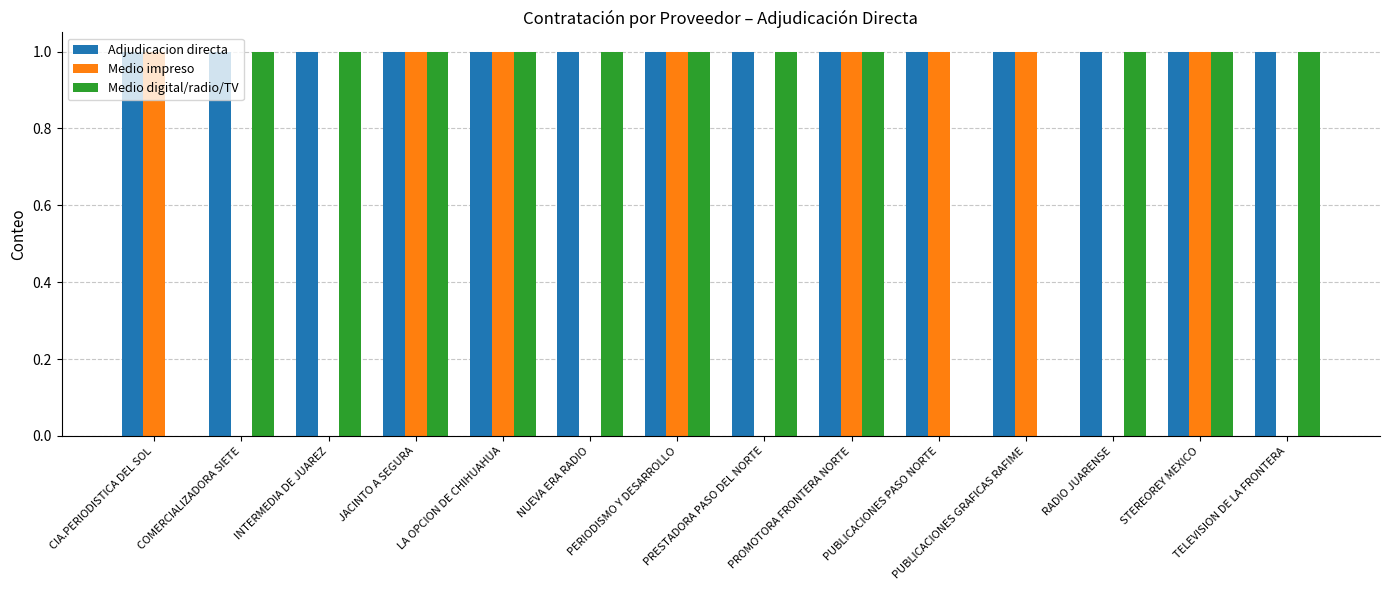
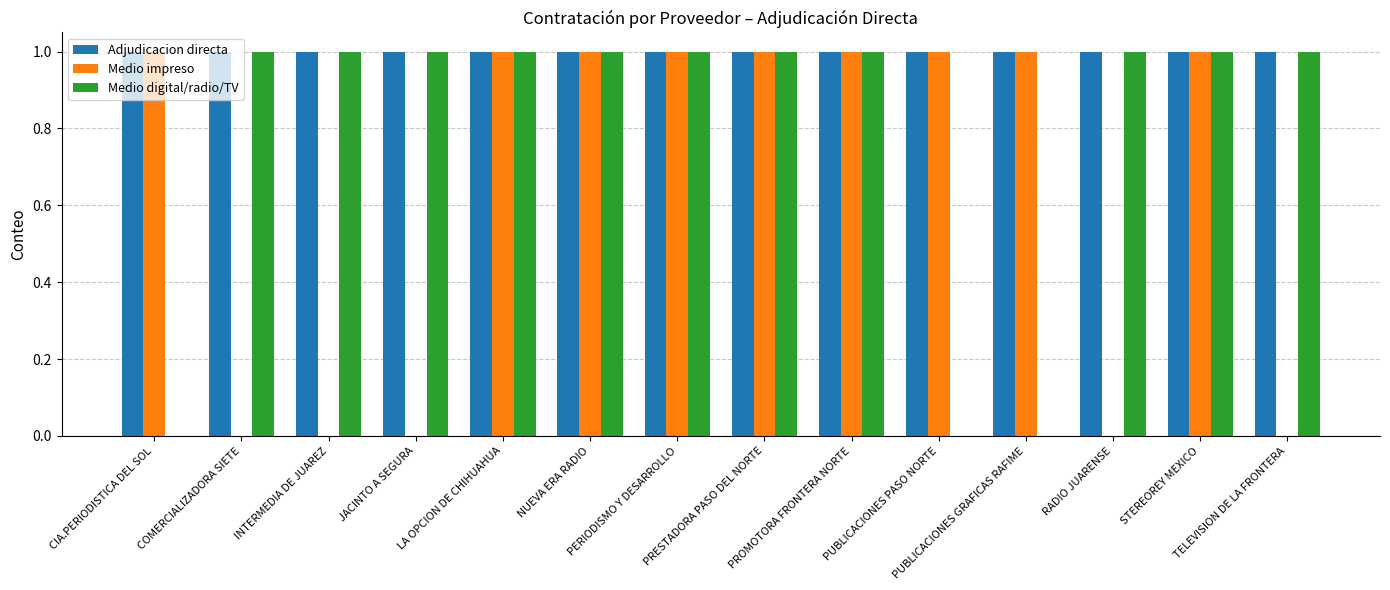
Medio impreso, JACINTO A SEGURA: 1 -> 0
Medio impreso, NUEVA ERA RADIO: 0 -> 1
Medio impreso, PRESTADORA PASO DEL NORTE: 0 -> 1
